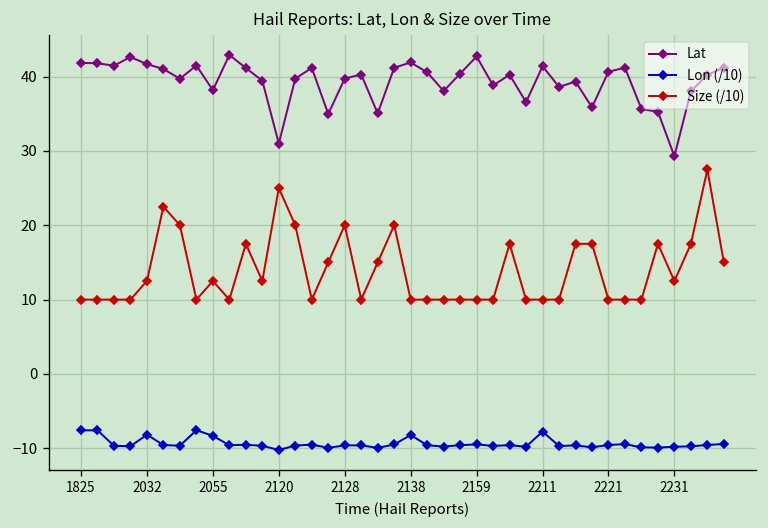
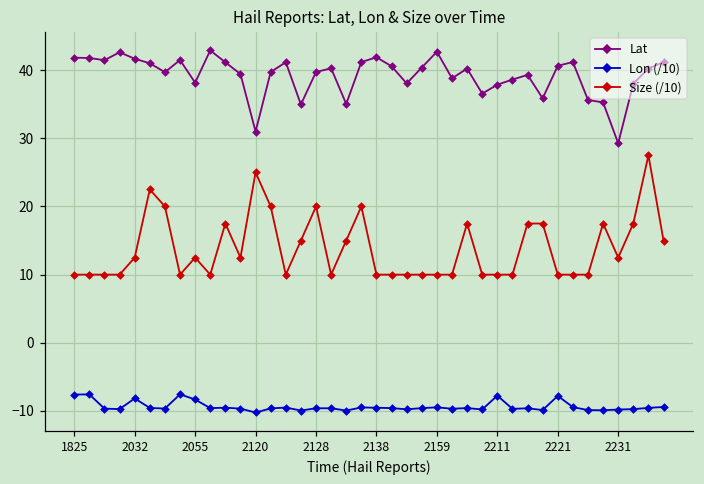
Lon (/10), 2138: -8 -> -10
Lat, 2211: 41 -> 38
Lon (/10), 2221: -10 -> -8
